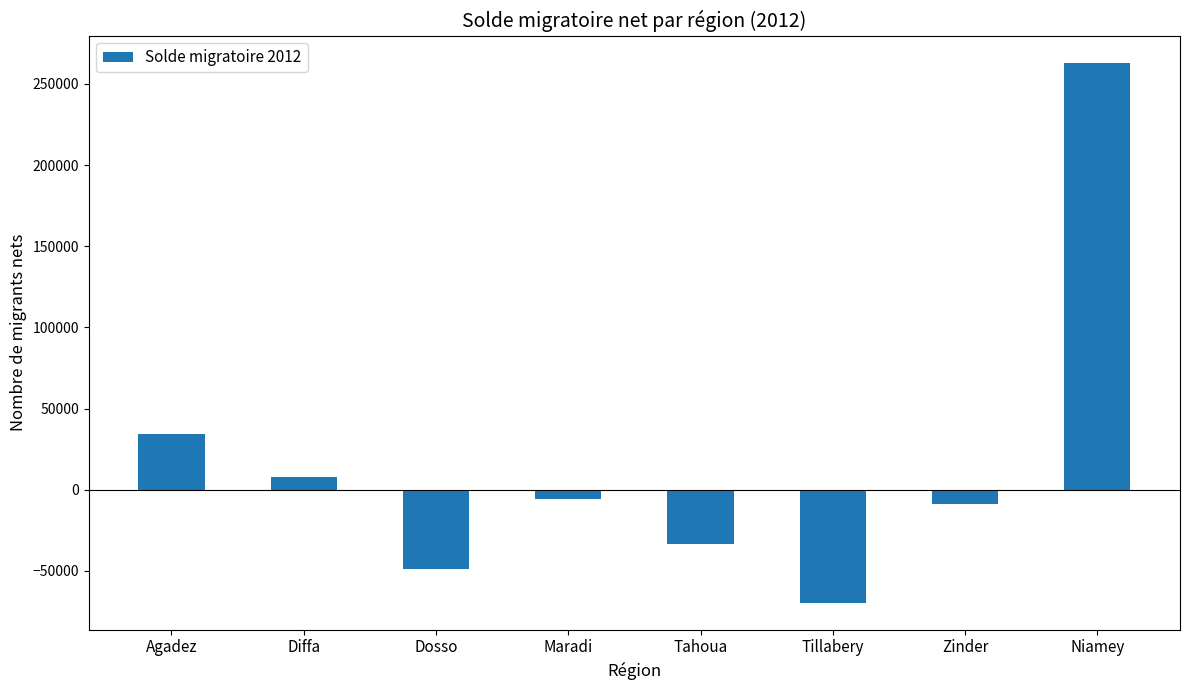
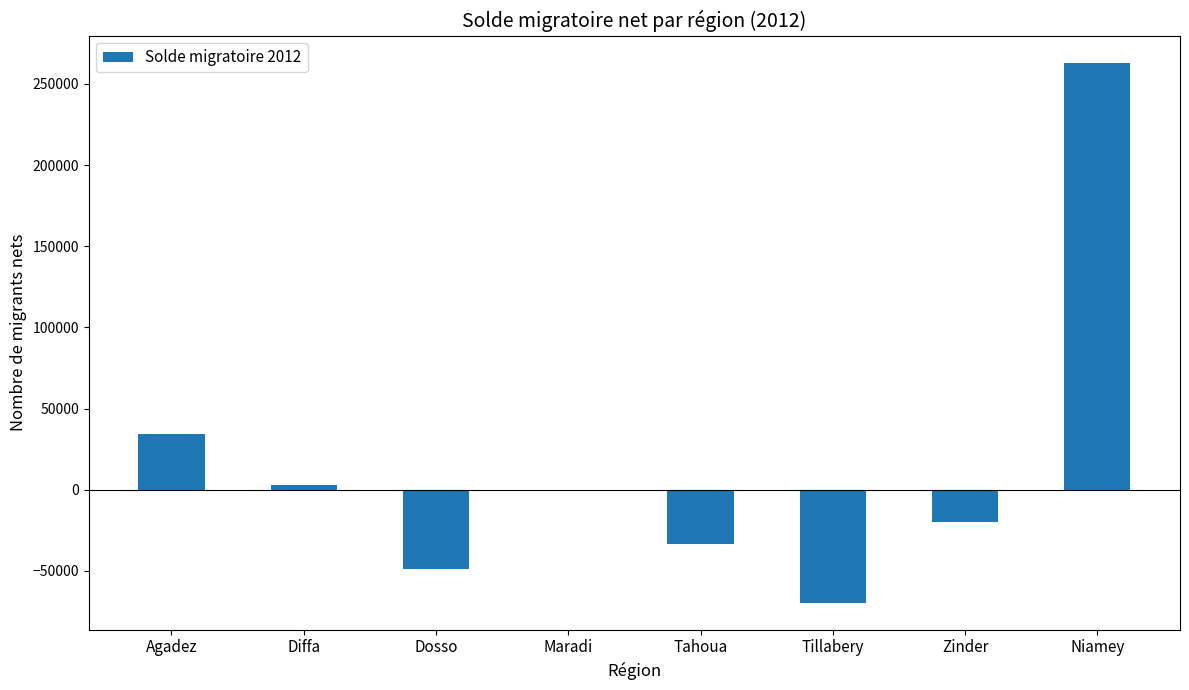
Diffa: 8000 -> 3000
Maradi: -5000 -> 0
Zinder: -9000 -> -20000
